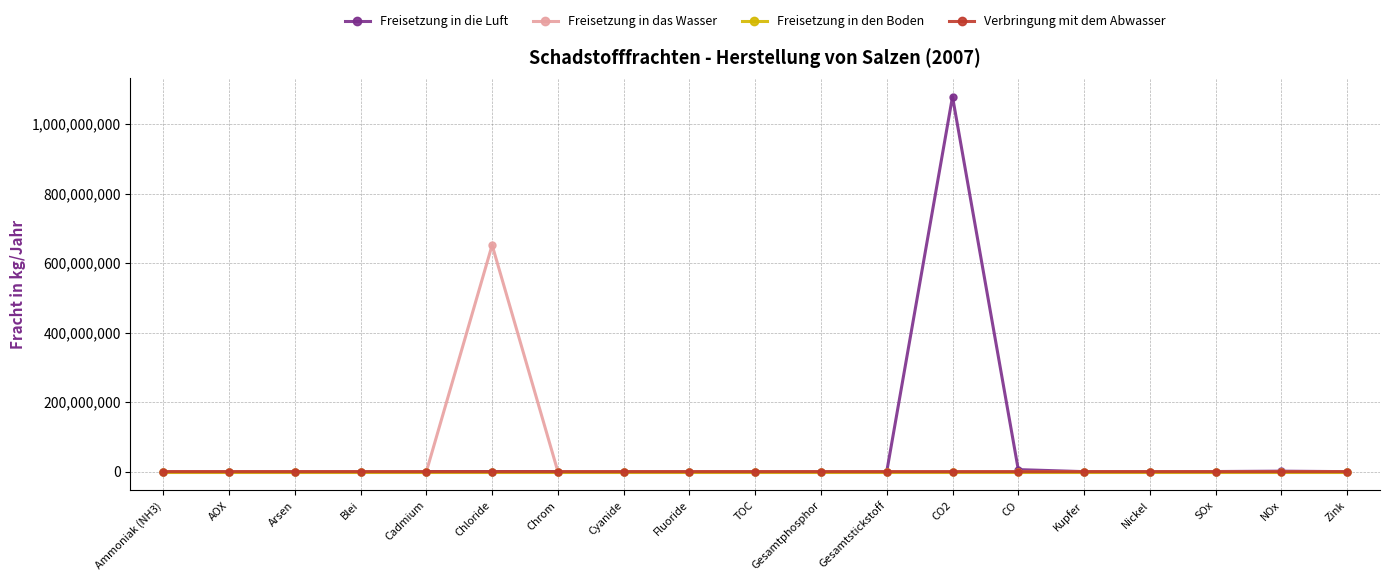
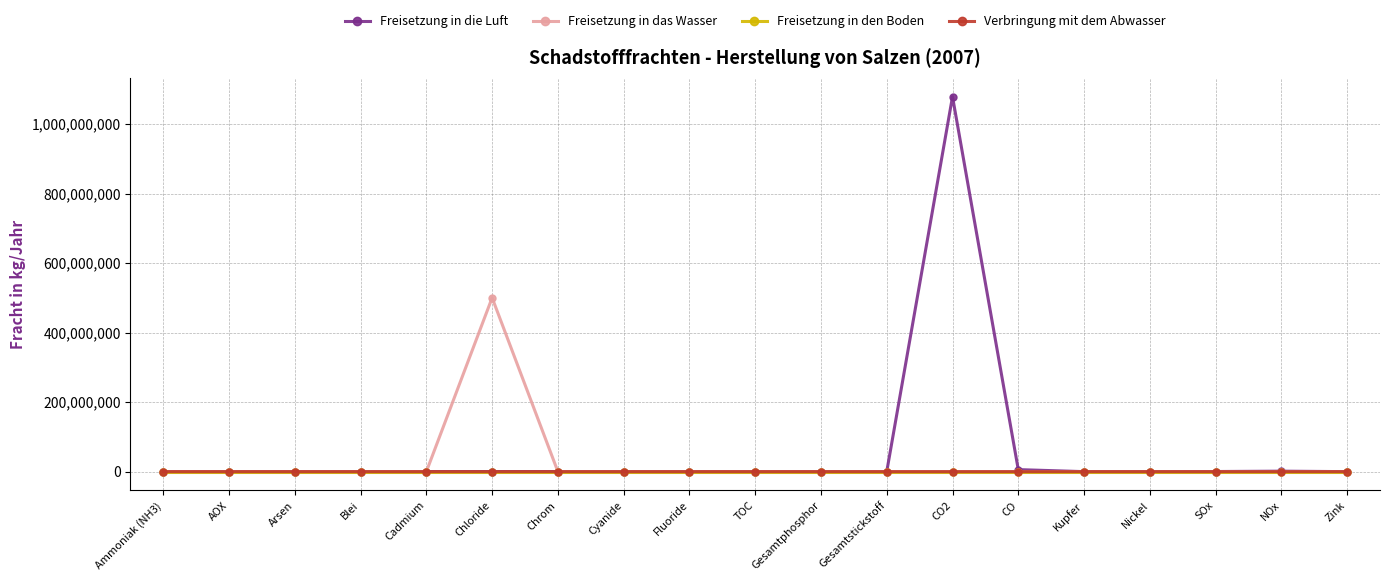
Freisetzung in das Wasser, Chloride: 650,000,000 -> 500,000,000
